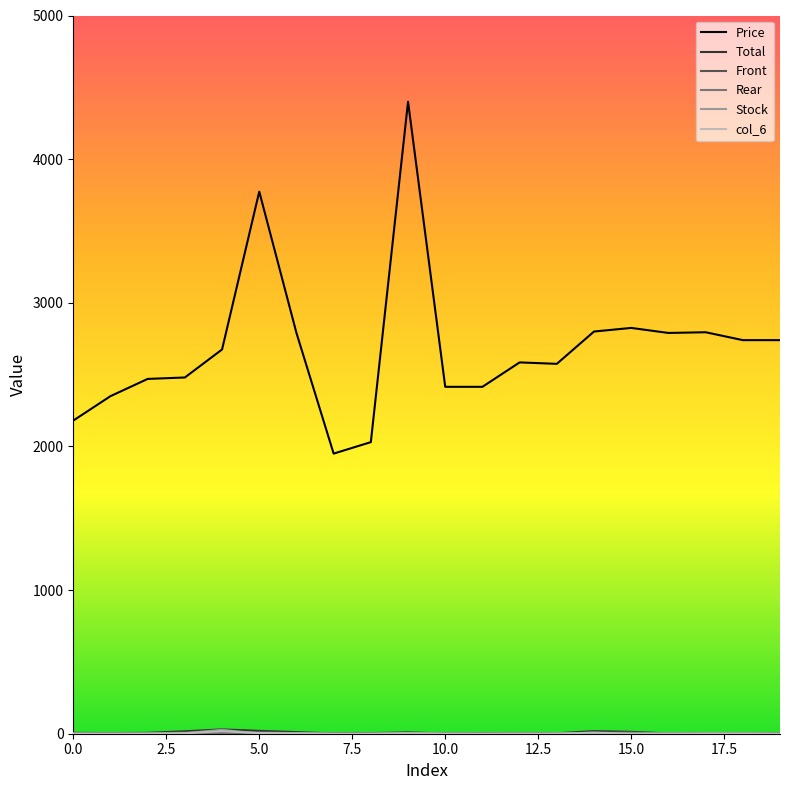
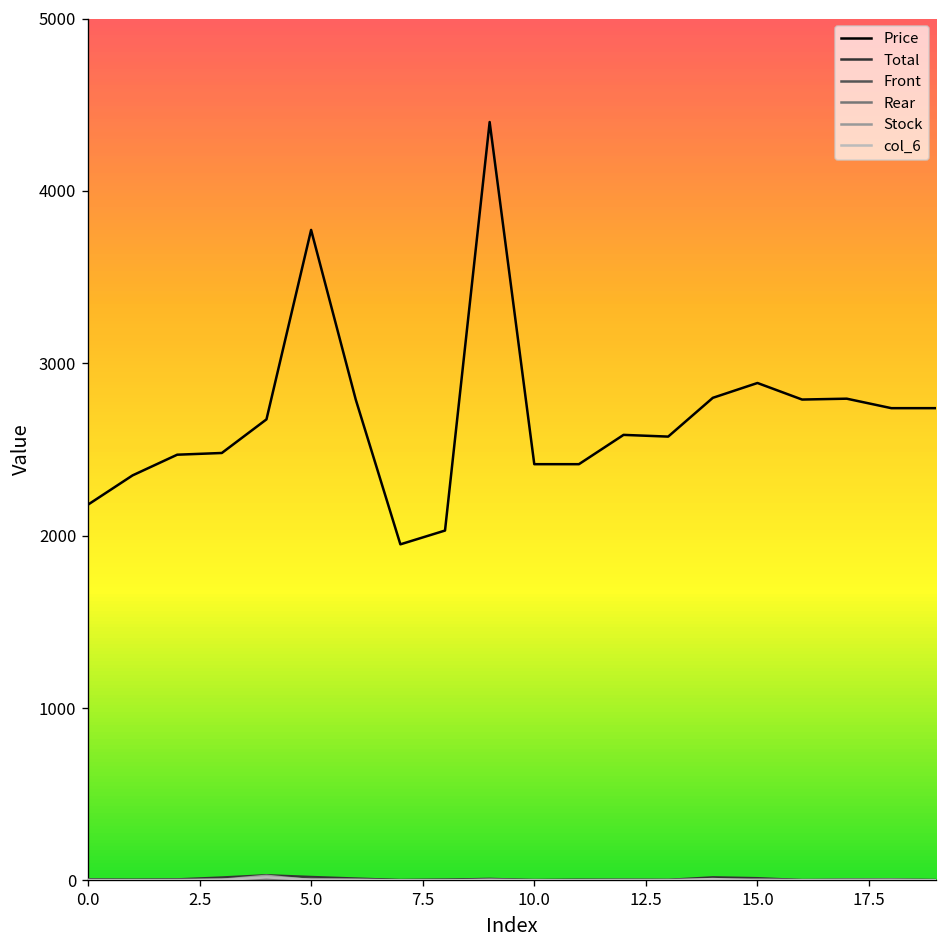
Price, 15.0: 2830 -> 2890
